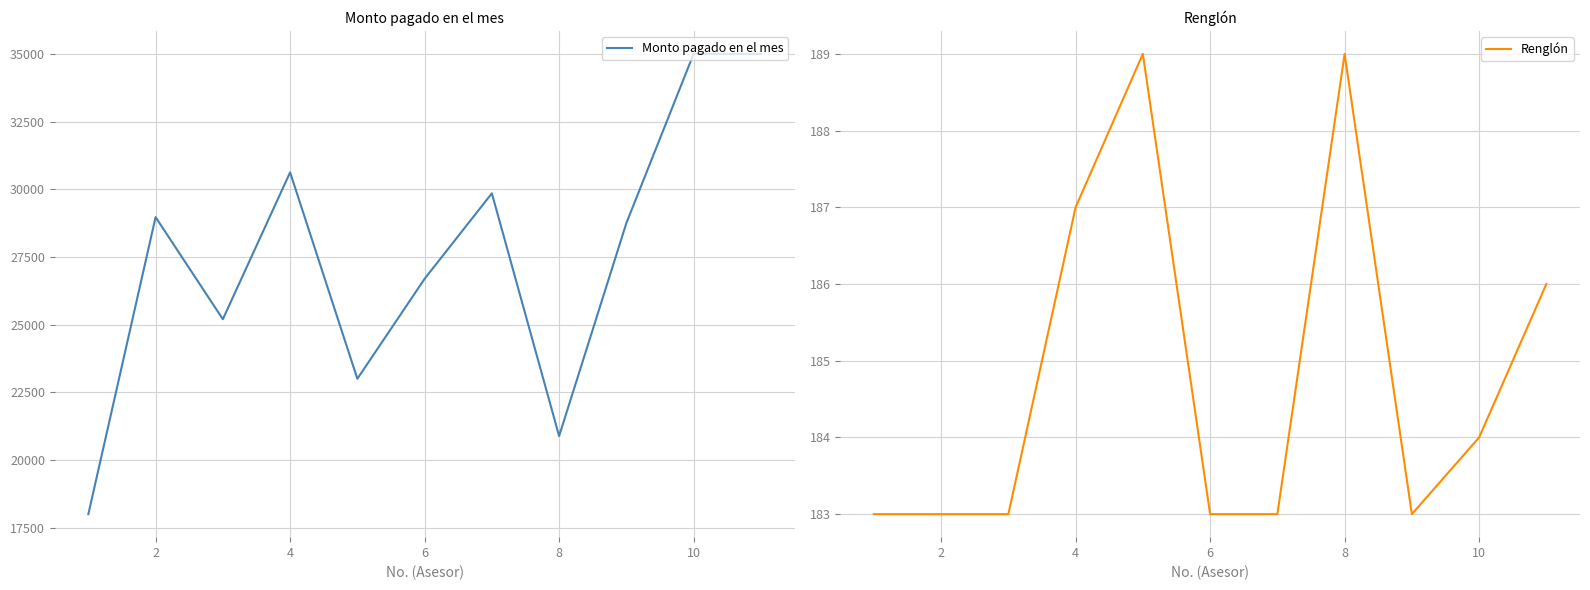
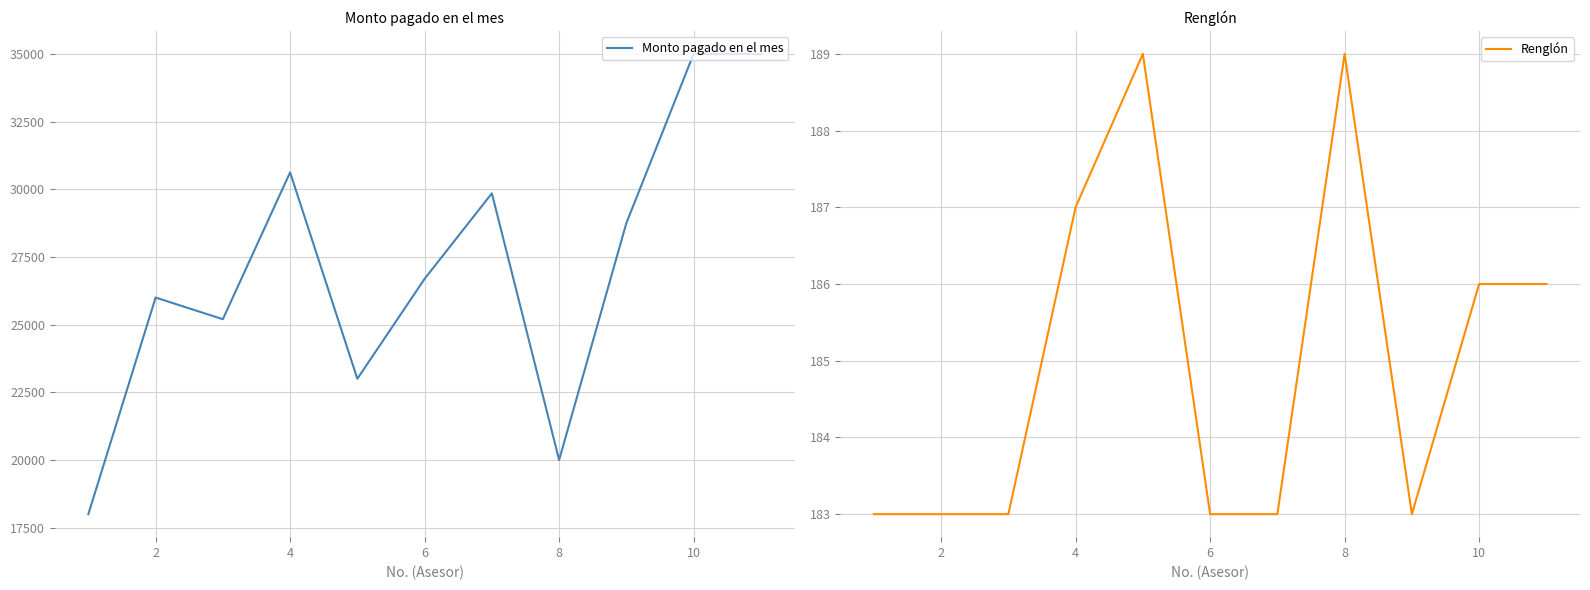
Monto pagado en el mes, 2: 29000 -> 26000
Monto pagado en el mes, 8: 20900 -> 20000
Renglón, 10: 184 -> 186
